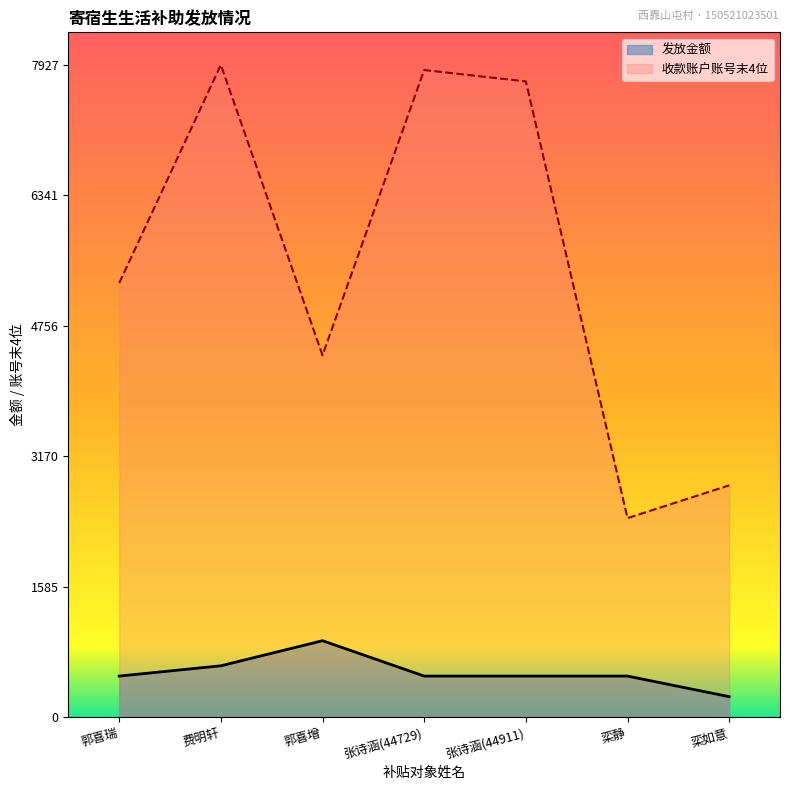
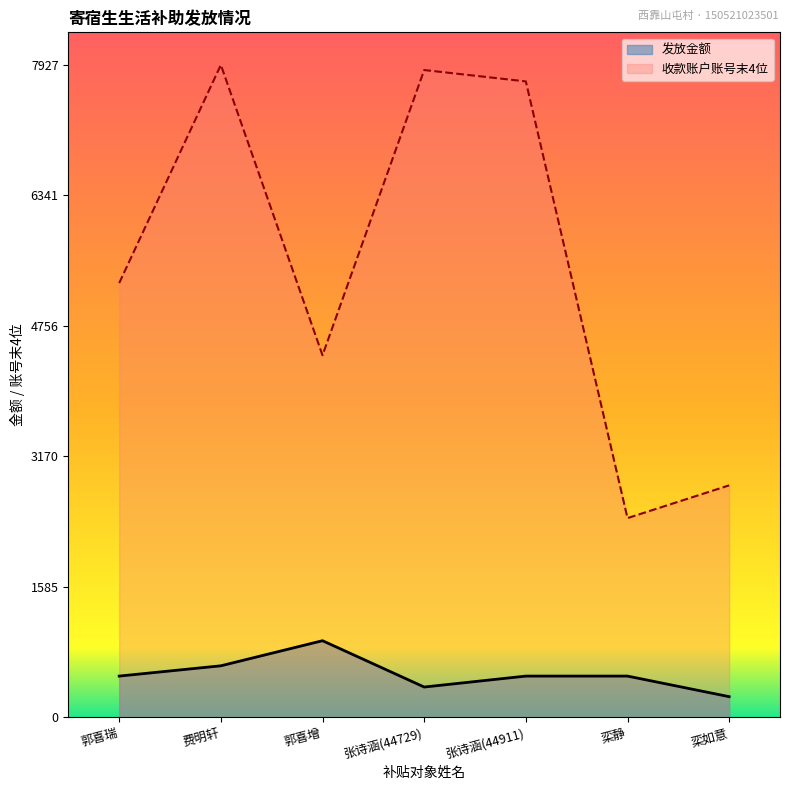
发放金额, 张诗涵(44729): 500 -> 400
